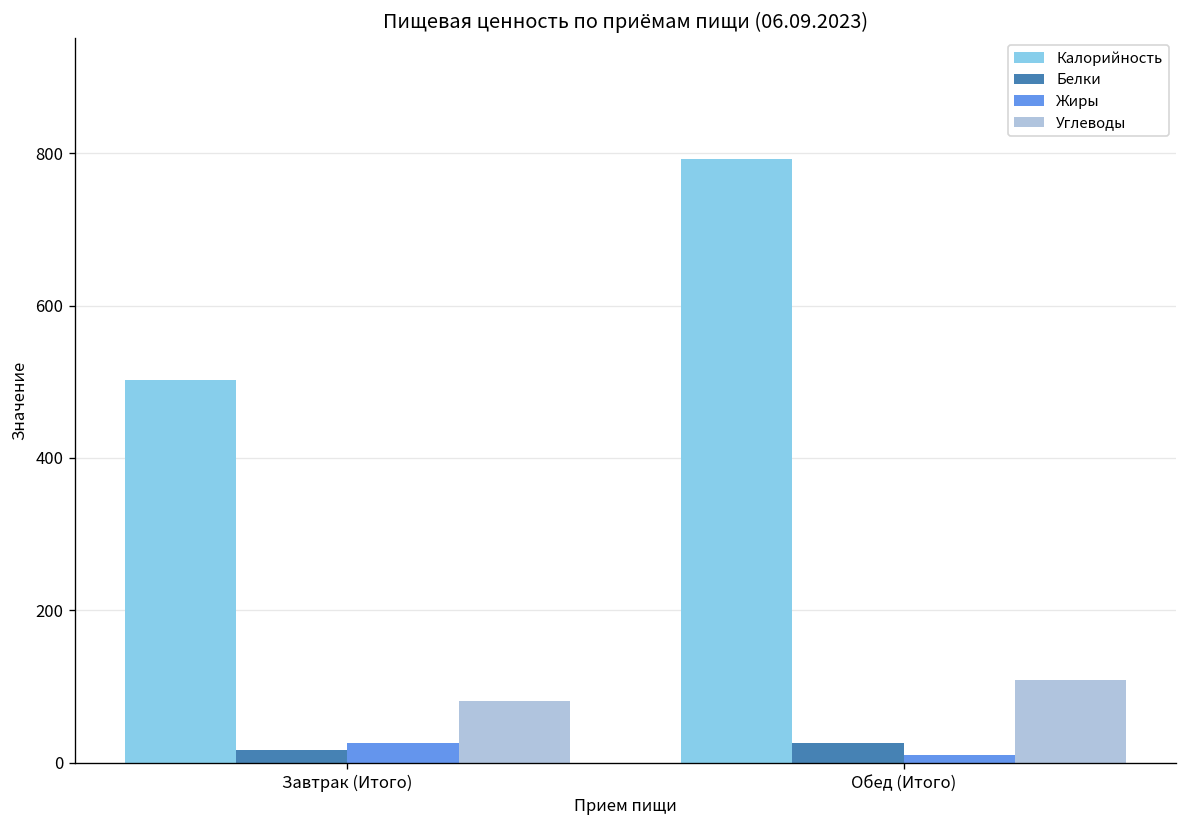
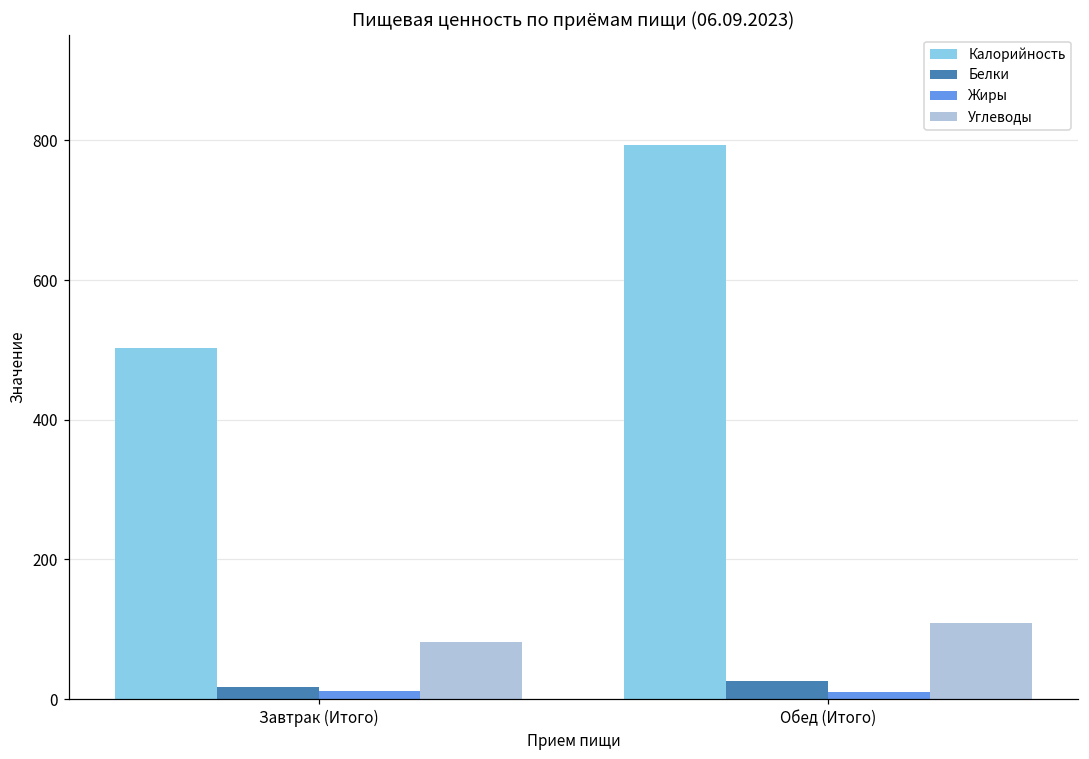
Жиры, Завтрак (Итого): 30 -> 10
